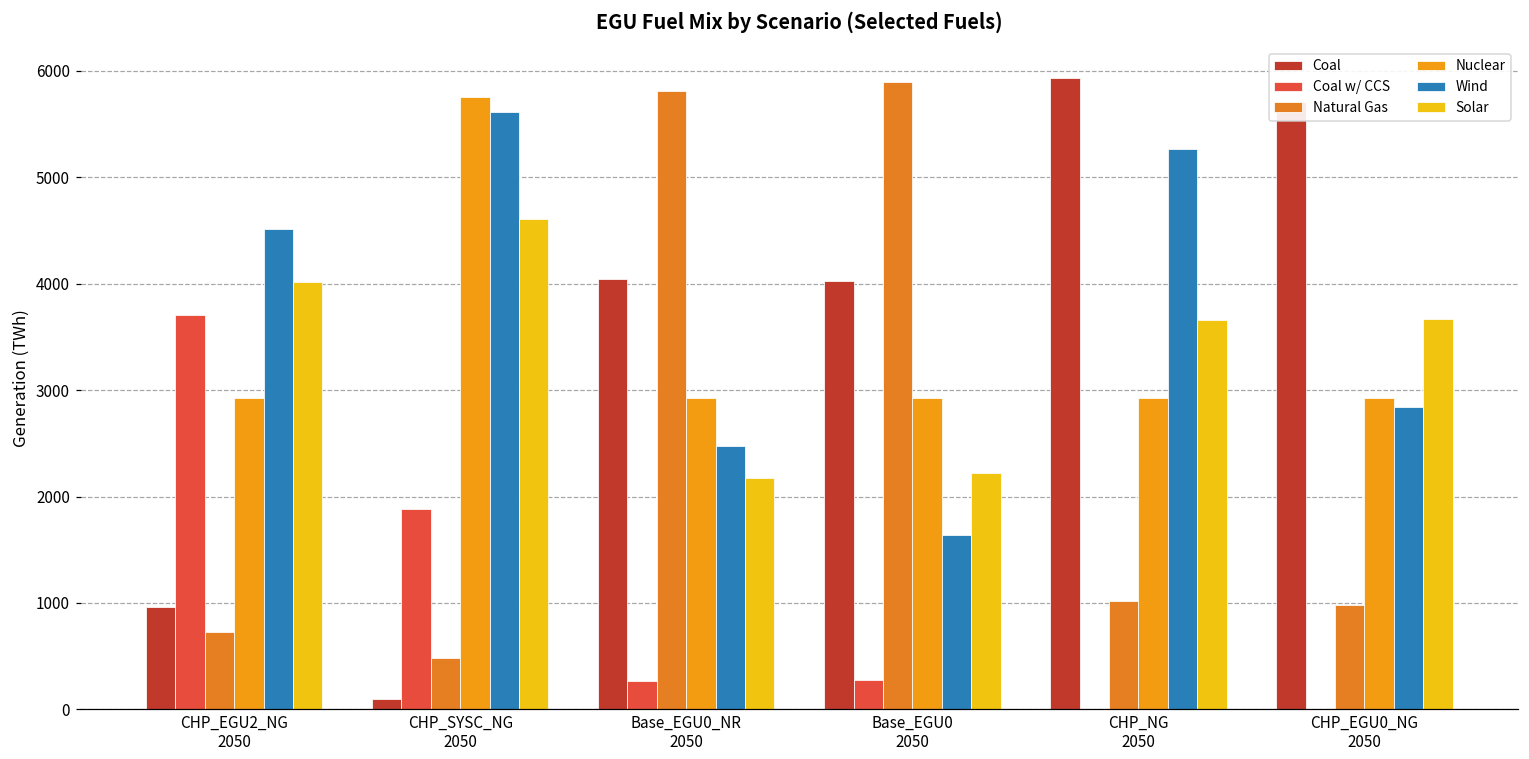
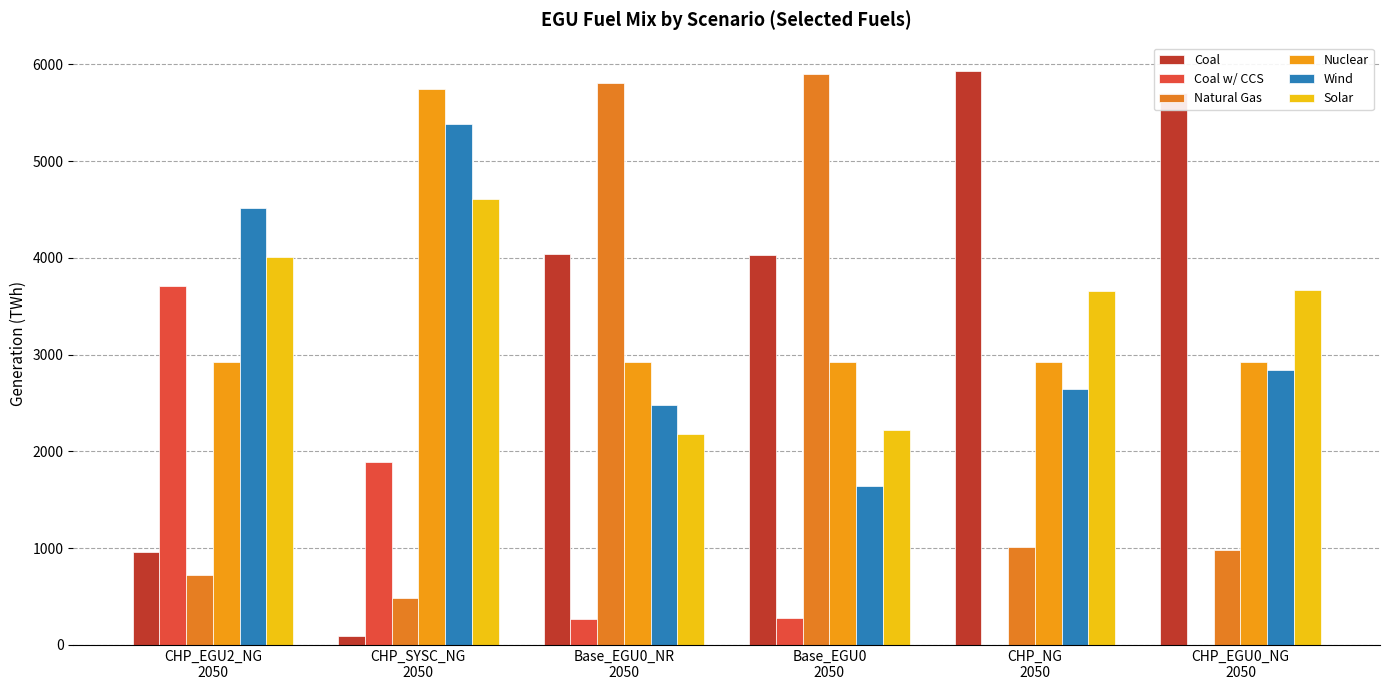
Wind, CHP_SYSC_NG 2050: 5600 -> 5400
Wind, CHP_NG 2050: 5300 -> 2600
